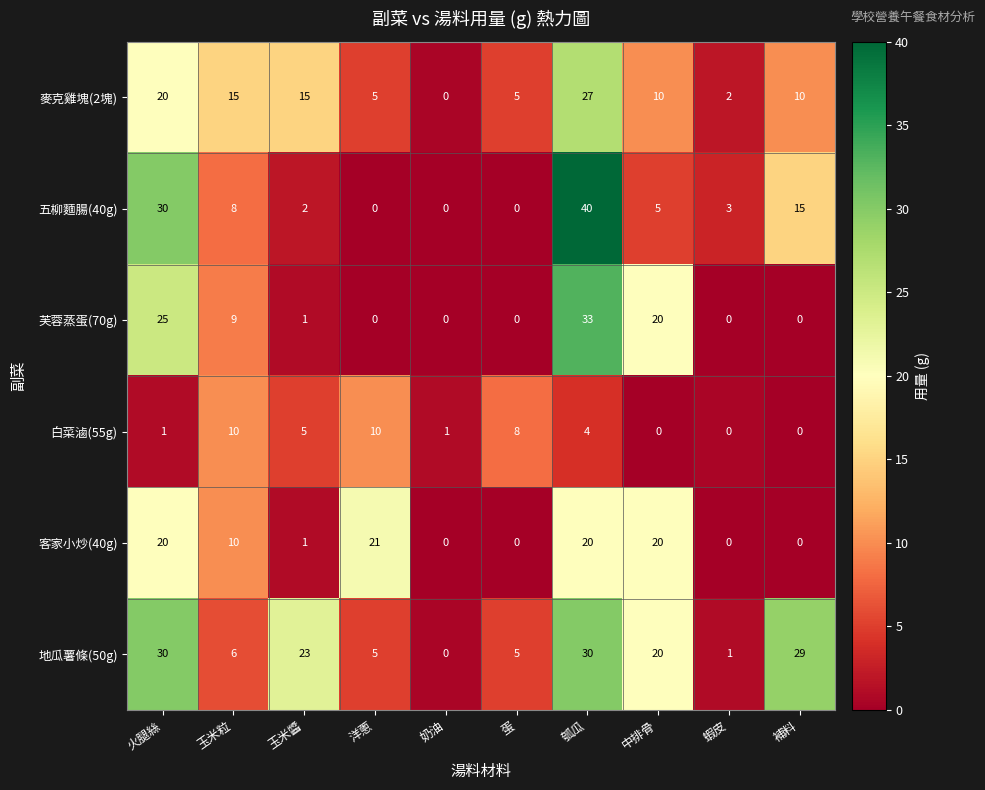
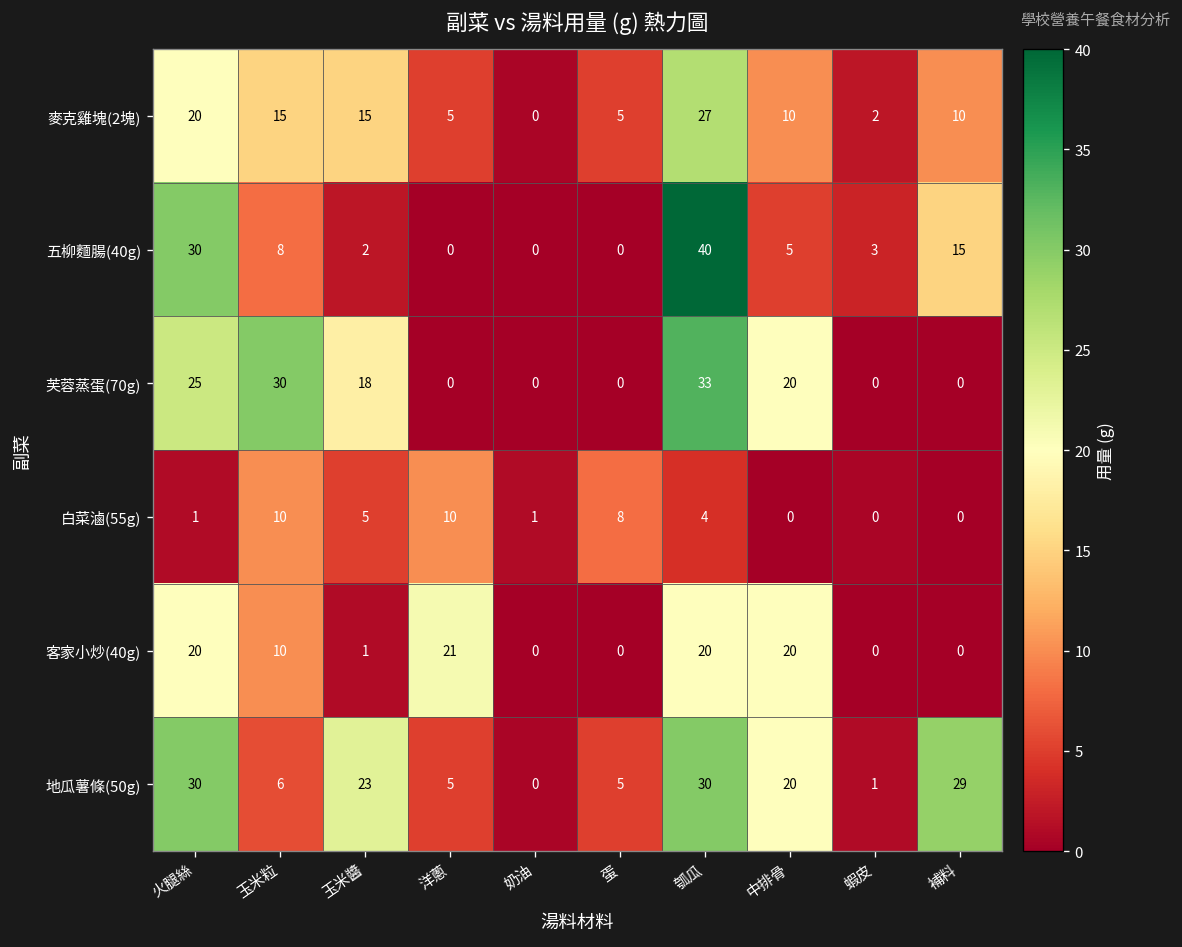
芙蓉蒸蛋(70g), 玉米粒: 9 -> 30
芙蓉蒸蛋(70g), 玉米醬: 1 -> 18
